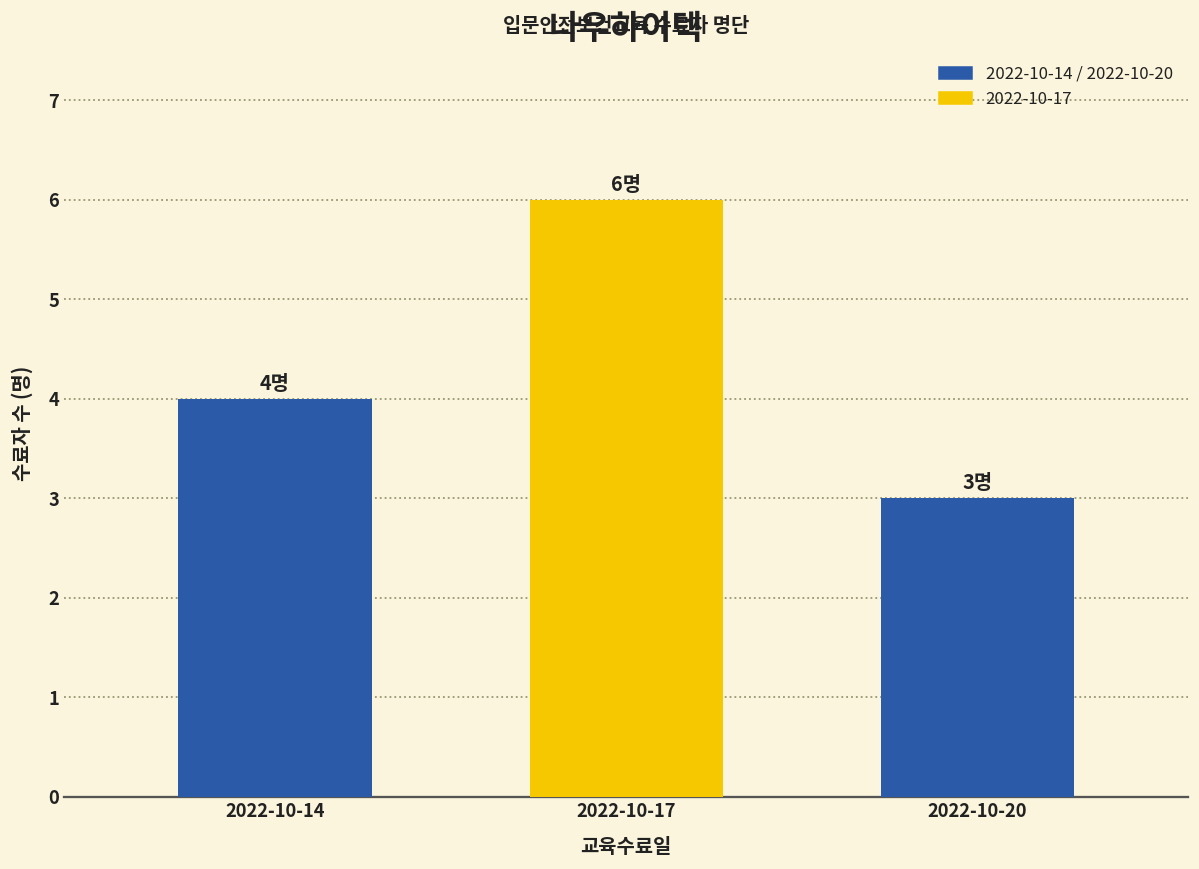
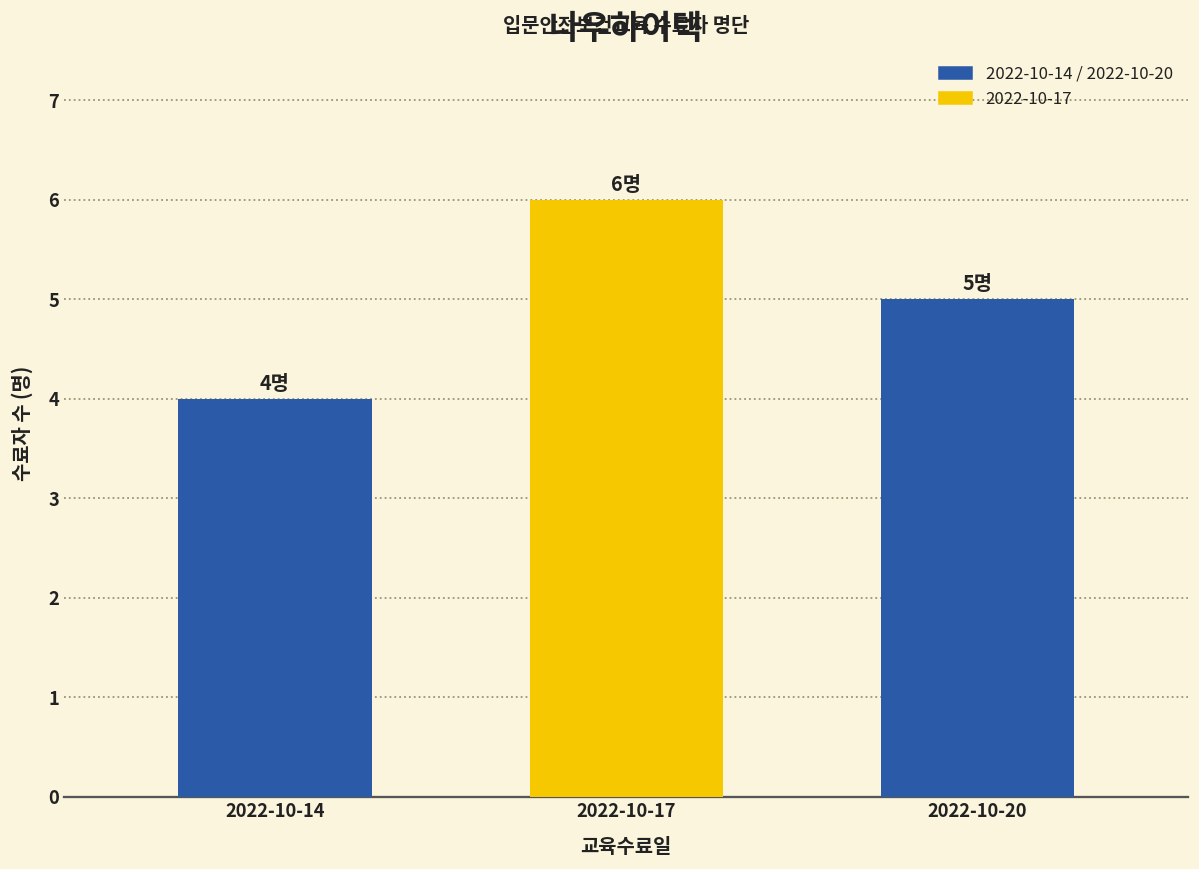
2022-10-20: 3명 -> 5명
